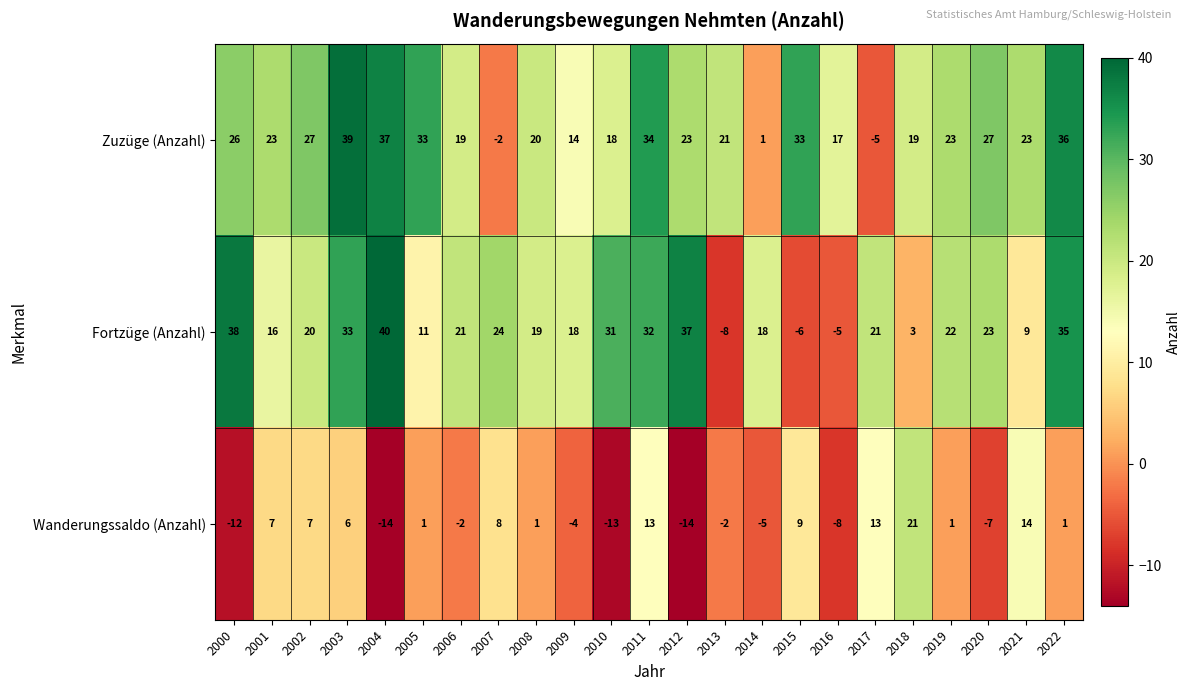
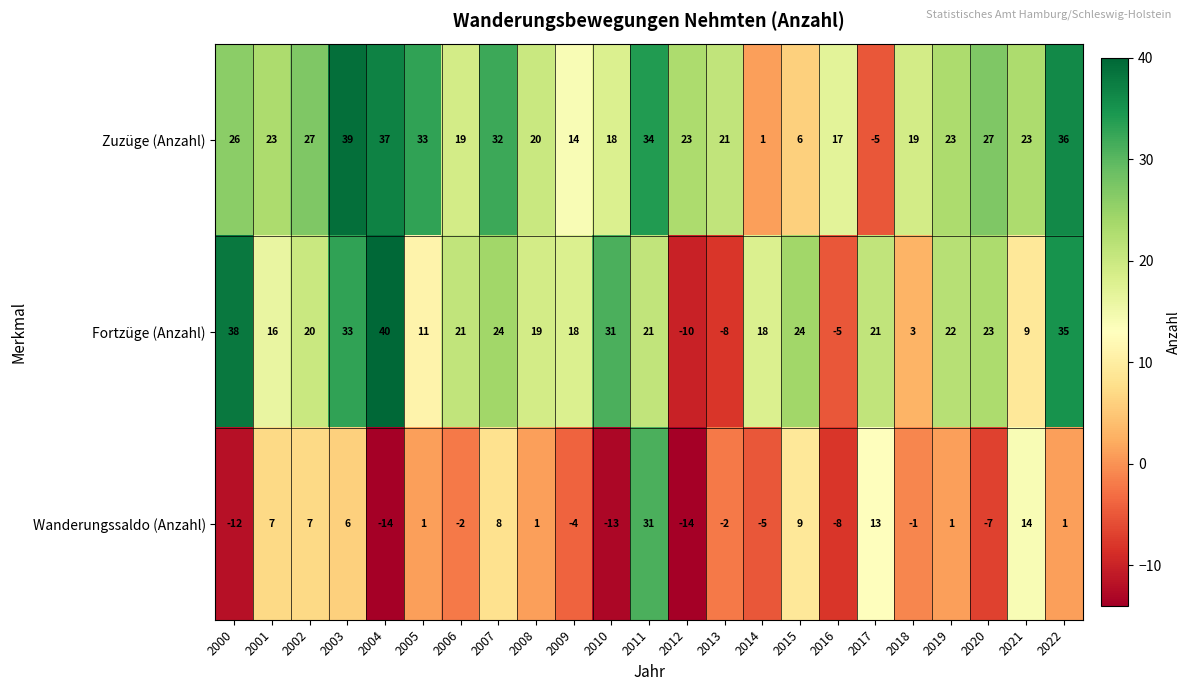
Zuzüge (Anzahl), 2007: -2 -> 32
Zuzüge (Anzahl), 2015: 33 -> 6
Fortzüge (Anzahl), 2011: 32 -> 21
Fortzüge (Anzahl), 2012: 37 -> -10
Fortzüge (Anzahl), 2015: -6 -> 24
Wanderungssaldo (Anzahl), 2011: 13 -> 31
Wanderungssaldo (Anzahl), 2018: 21 -> -1
